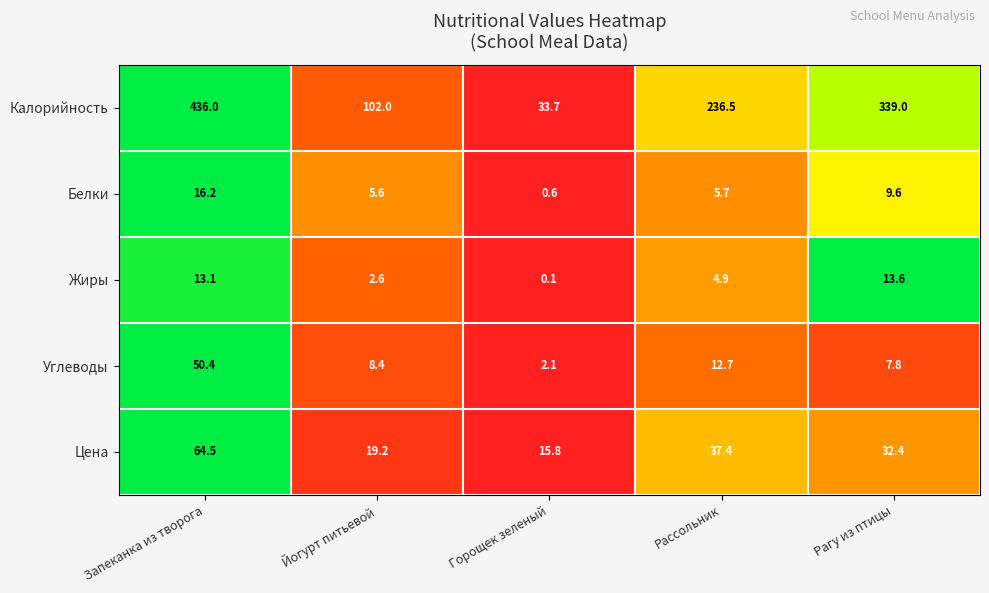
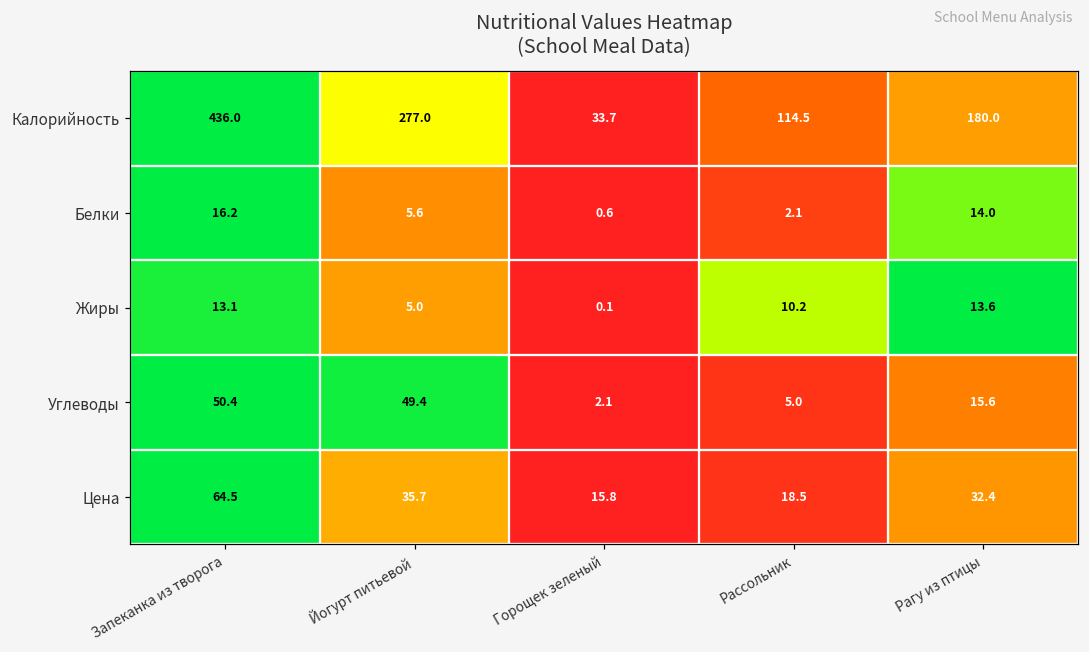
Калорийность, Йогурт питьевой: 102.0 -> 277.0
Калорийность, Рассольник: 236.5 -> 114.5
Калорийность, Рагу из птицы: 339.0 -> 180.0
Белки, Рассольник: 5.7 -> 2.1
Белки, Рагу из птицы: 9.6 -> 14.0
Жиры, Йогурт питьевой: 2.6 -> 5.0
Жиры, Рассольник: 4.9 -> 10.2
Углеводы, Йогурт питьевой: 8.4 -> 49.4
Углеводы, Рассольник: 12.7 -> 5.0
Углеводы, Рагу из птицы: 7.8 -> 15.6
Цена, Йогурт питьевой: 19.2 -> 35.7
Цена, Рассольник: 37.4 -> 18.5
